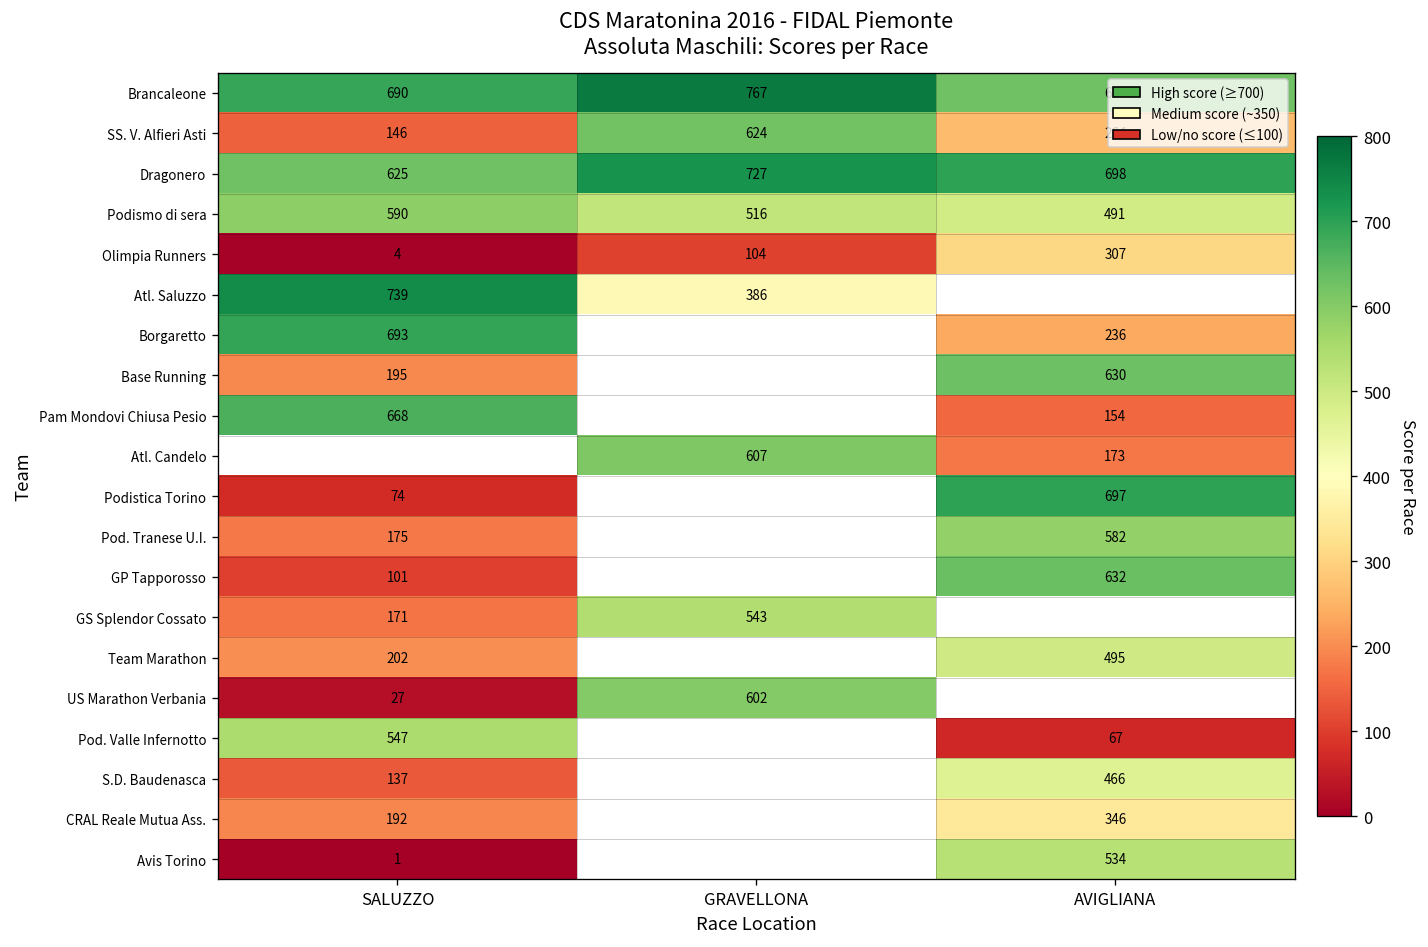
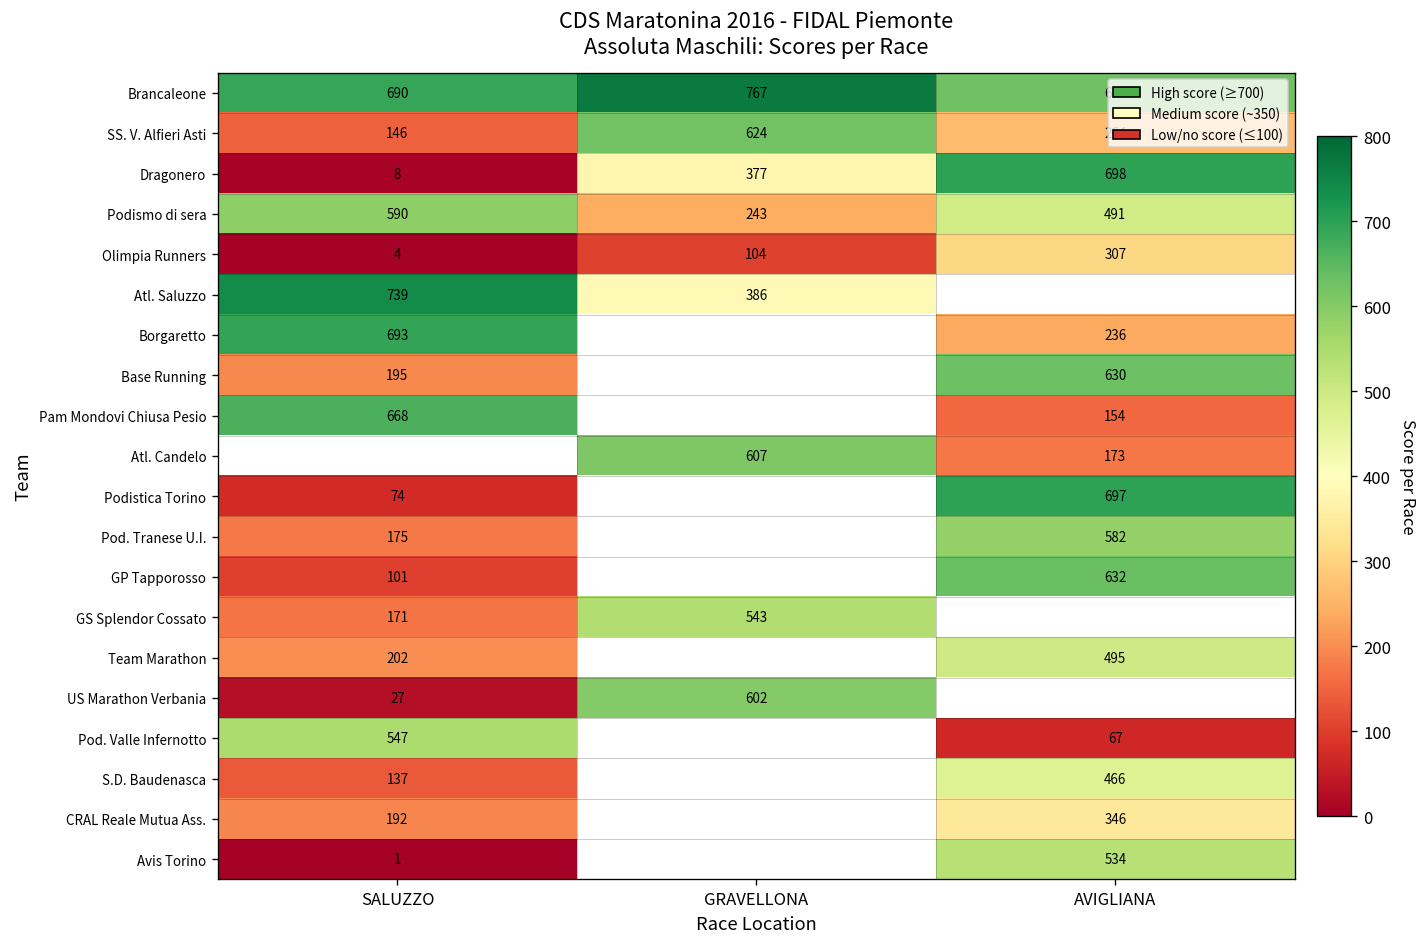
Dragonero, SALUZZO: 625 -> 8
Dragonero, GRAVELLONA: 727 -> 377
Podismo di sera, GRAVELLONA: 516 -> 243
